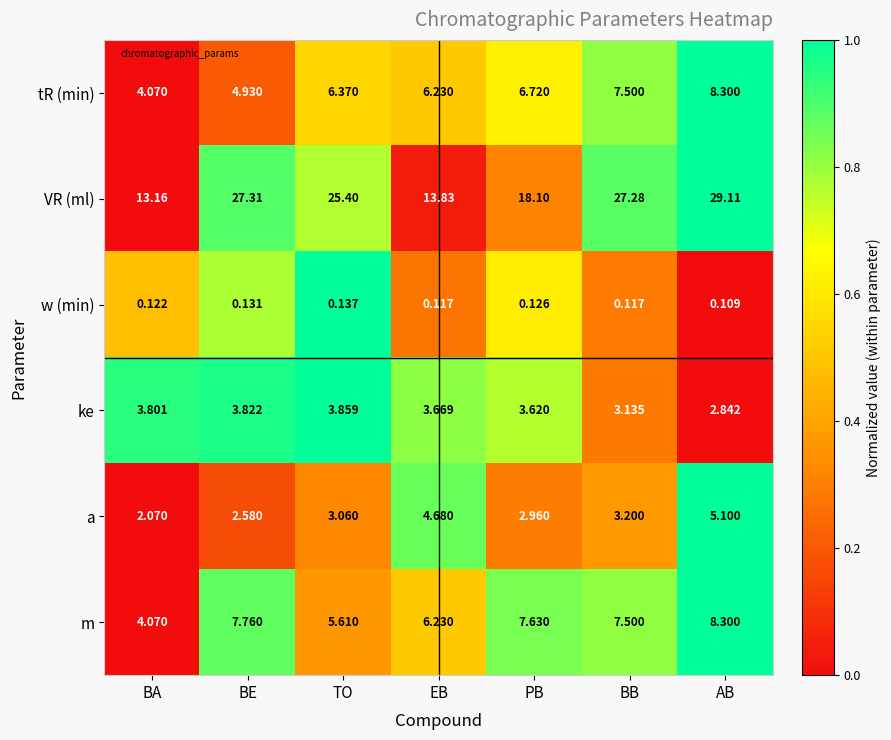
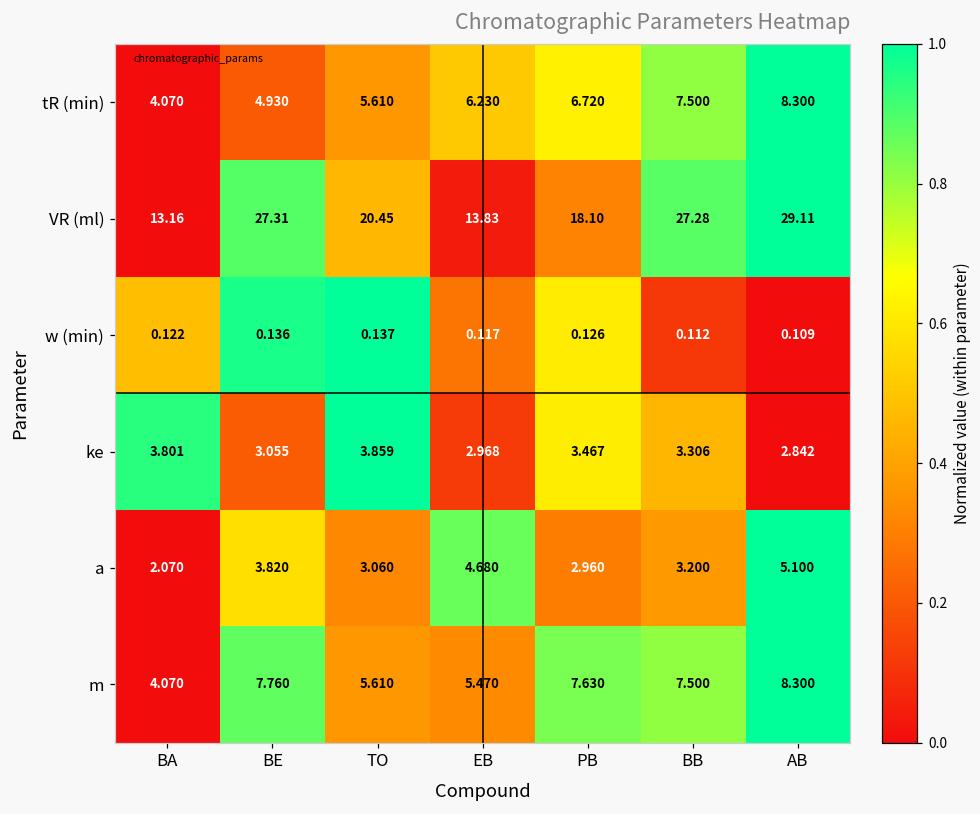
tR (min), TO: 6.370 -> 5.610
VR (ml), TO: 25.40 -> 20.45
w (min), BE: 0.131 -> 0.136
w (min), BB: 0.117 -> 0.112
ke, BE: 3.822 -> 3.055
ke, EB: 3.669 -> 2.968
ke, PB: 3.620 -> 3.467
ke, BB: 3.135 -> 3.306
a, BE: 2.580 -> 3.820
m, EB: 6.230 -> 5.470
